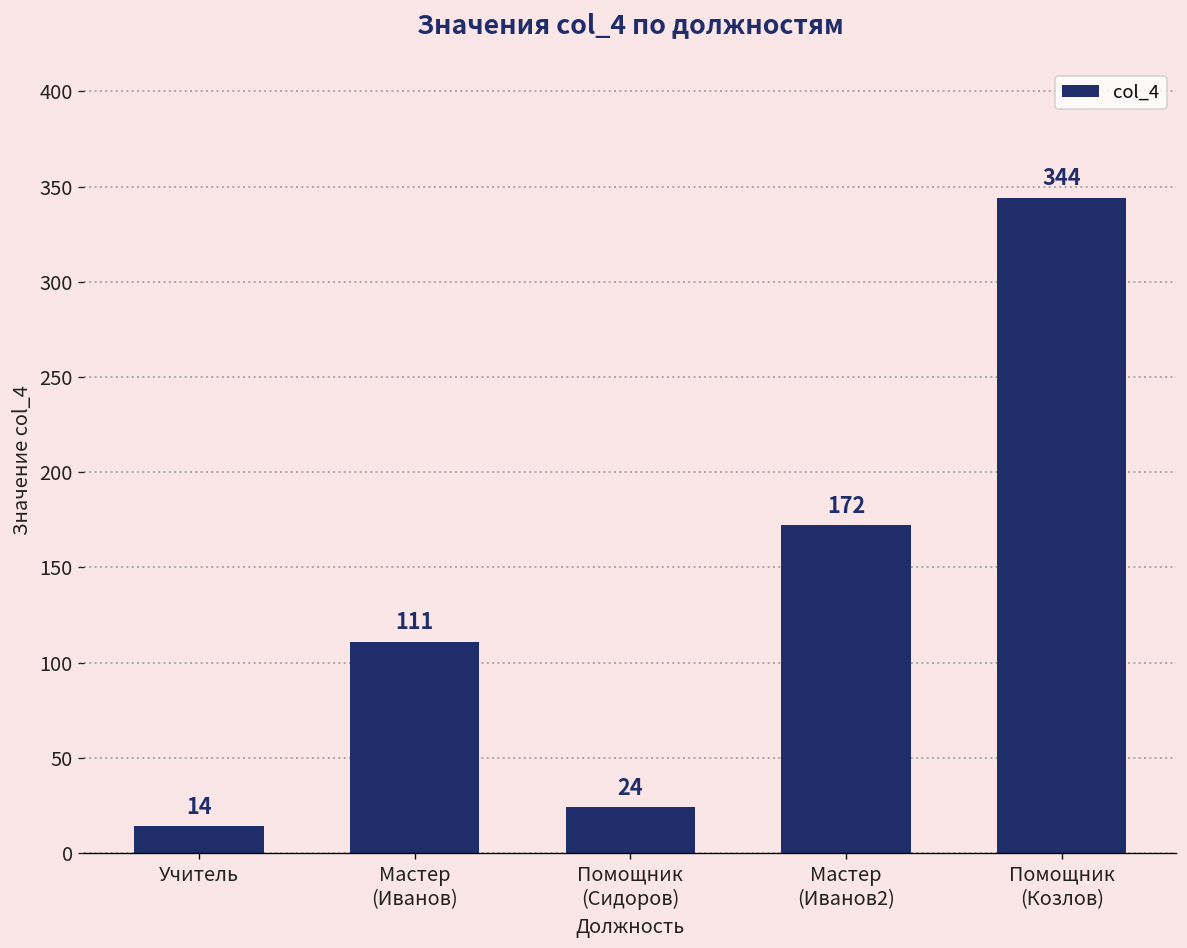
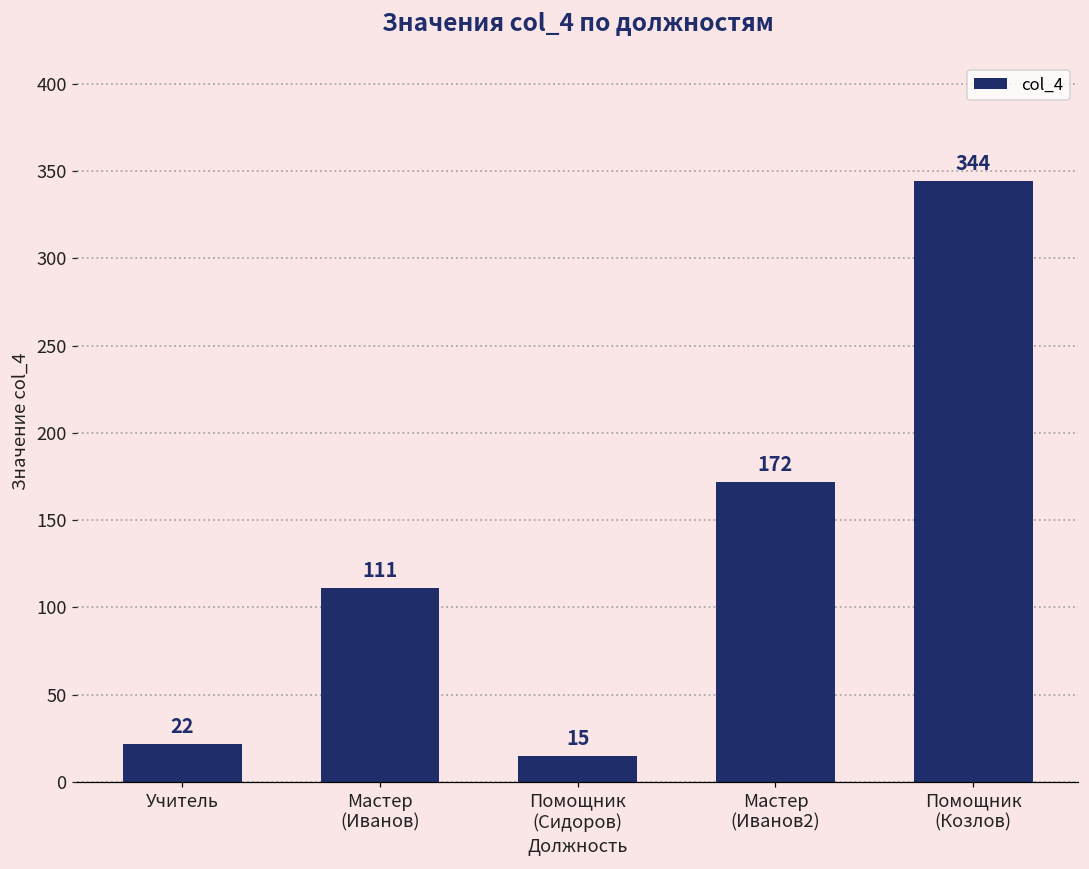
Учитель: 14 -> 22
Помощник (Сидоров): 24 -> 15
